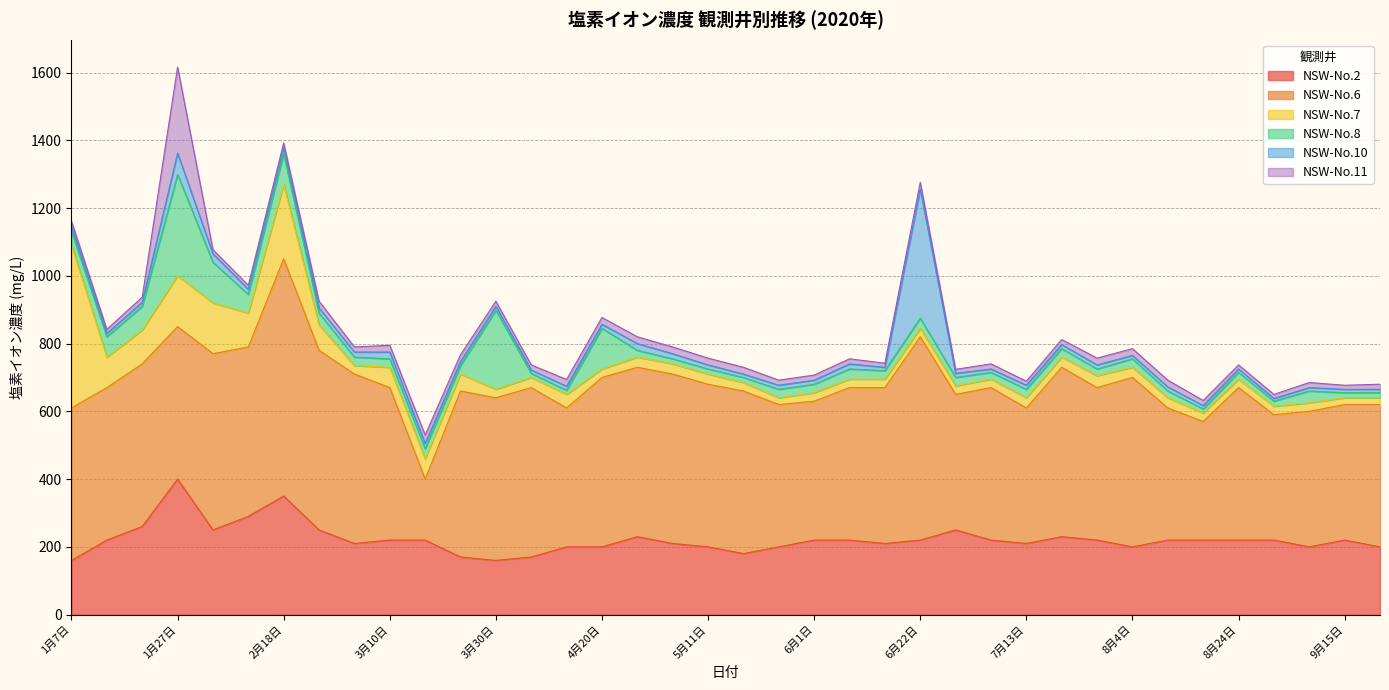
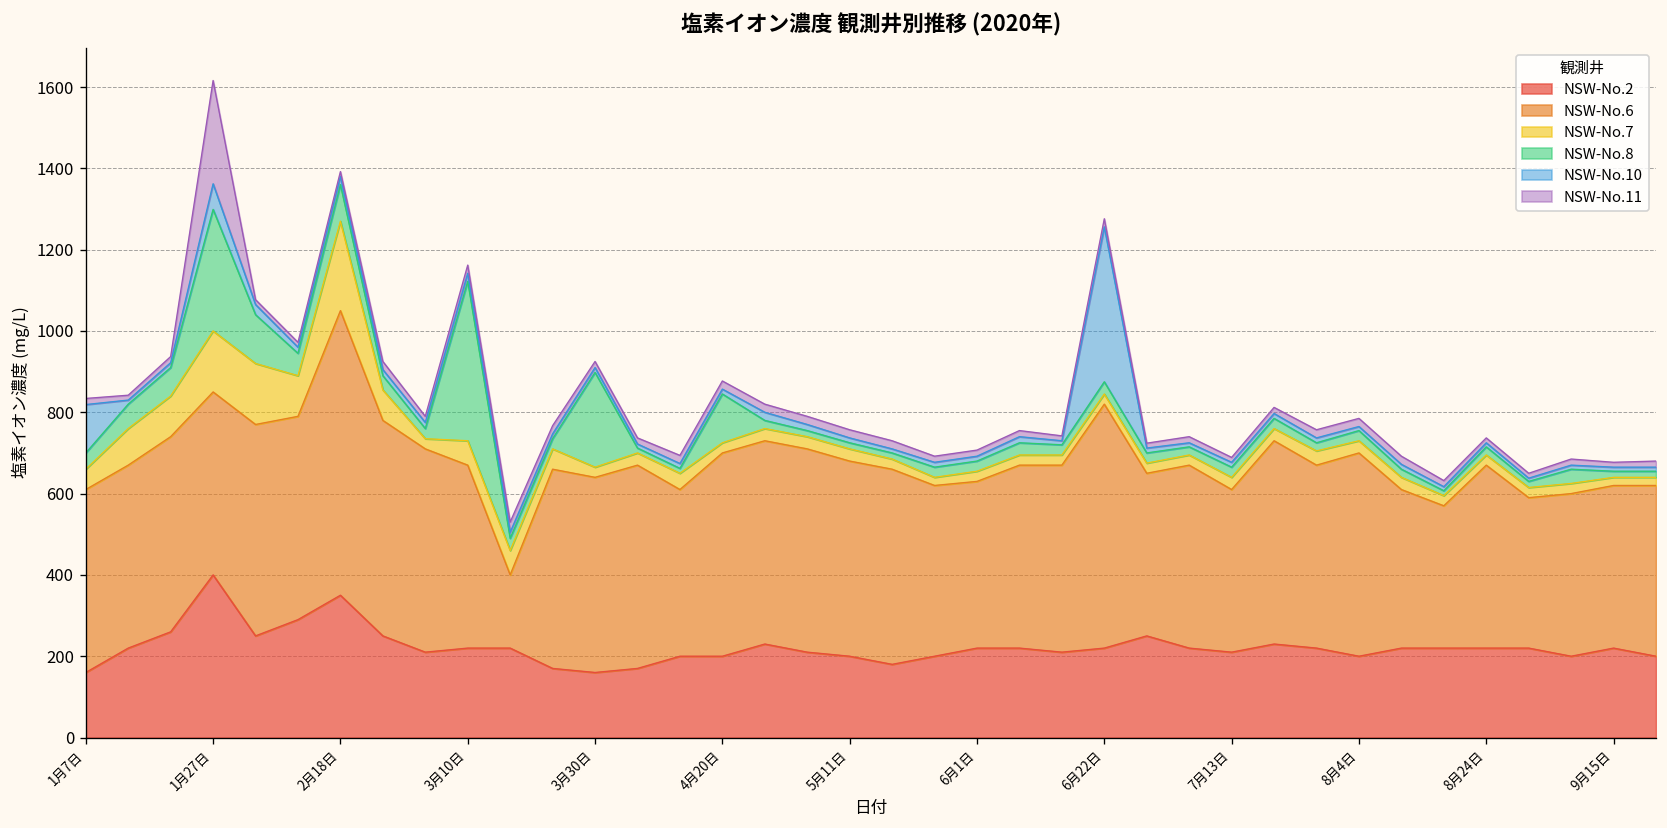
NSW-No.7, 1月7日: 480 -> 50
NSW-No.10, 1月7日: 20 -> 120
NSW-No.8, 3月10日: 30 -> 390
